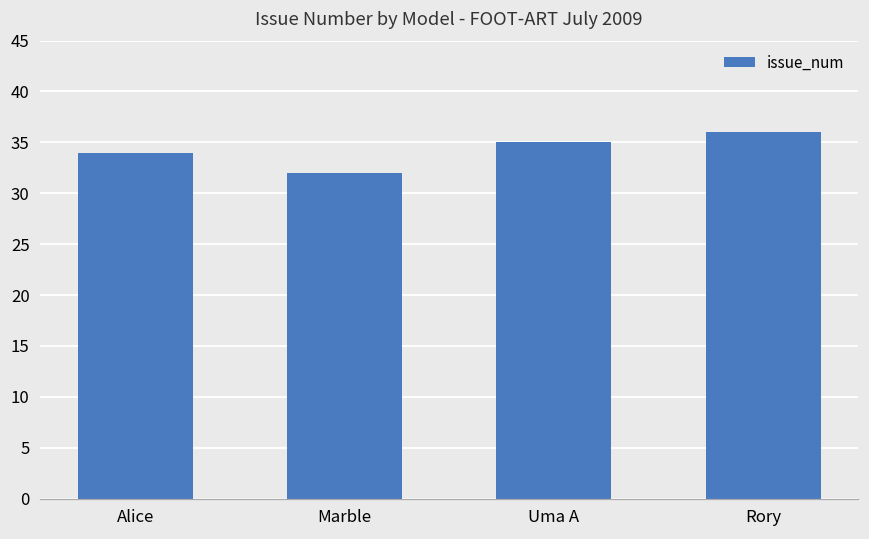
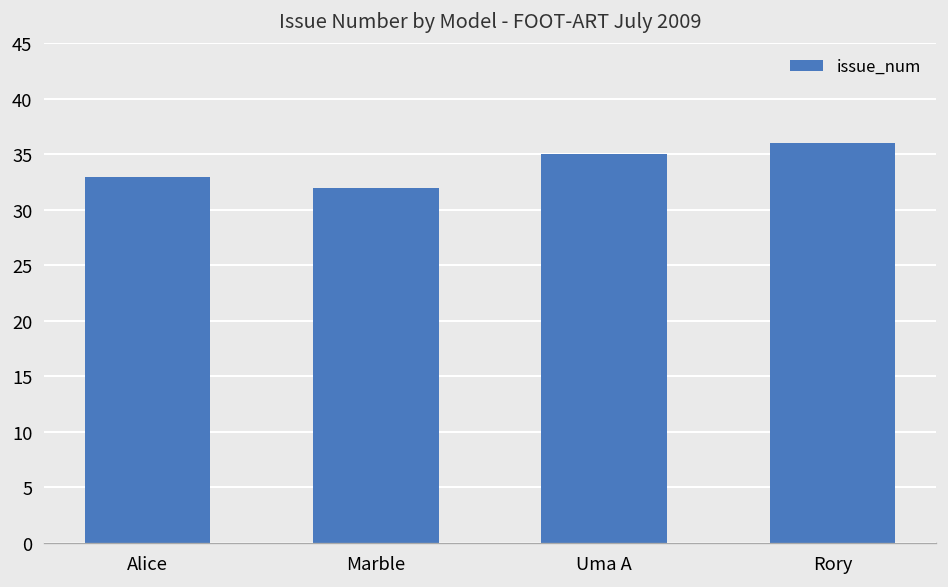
Alice: 34 -> 33
